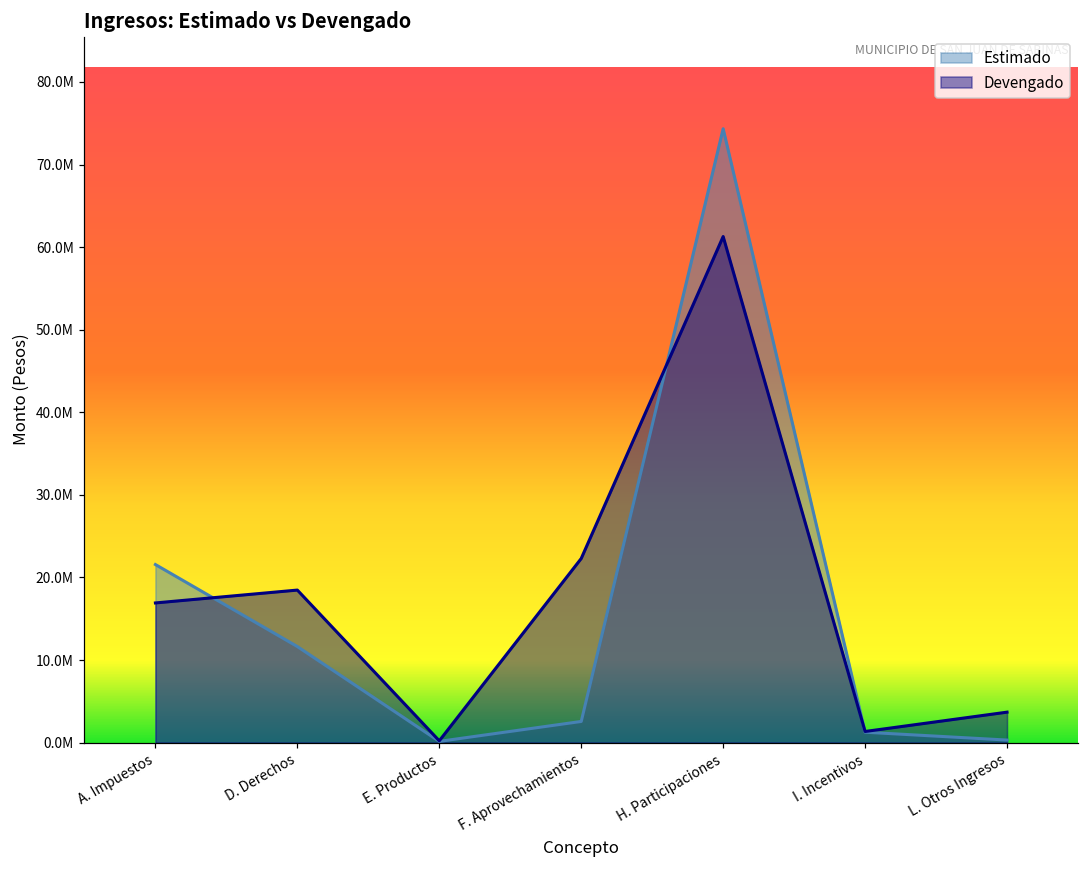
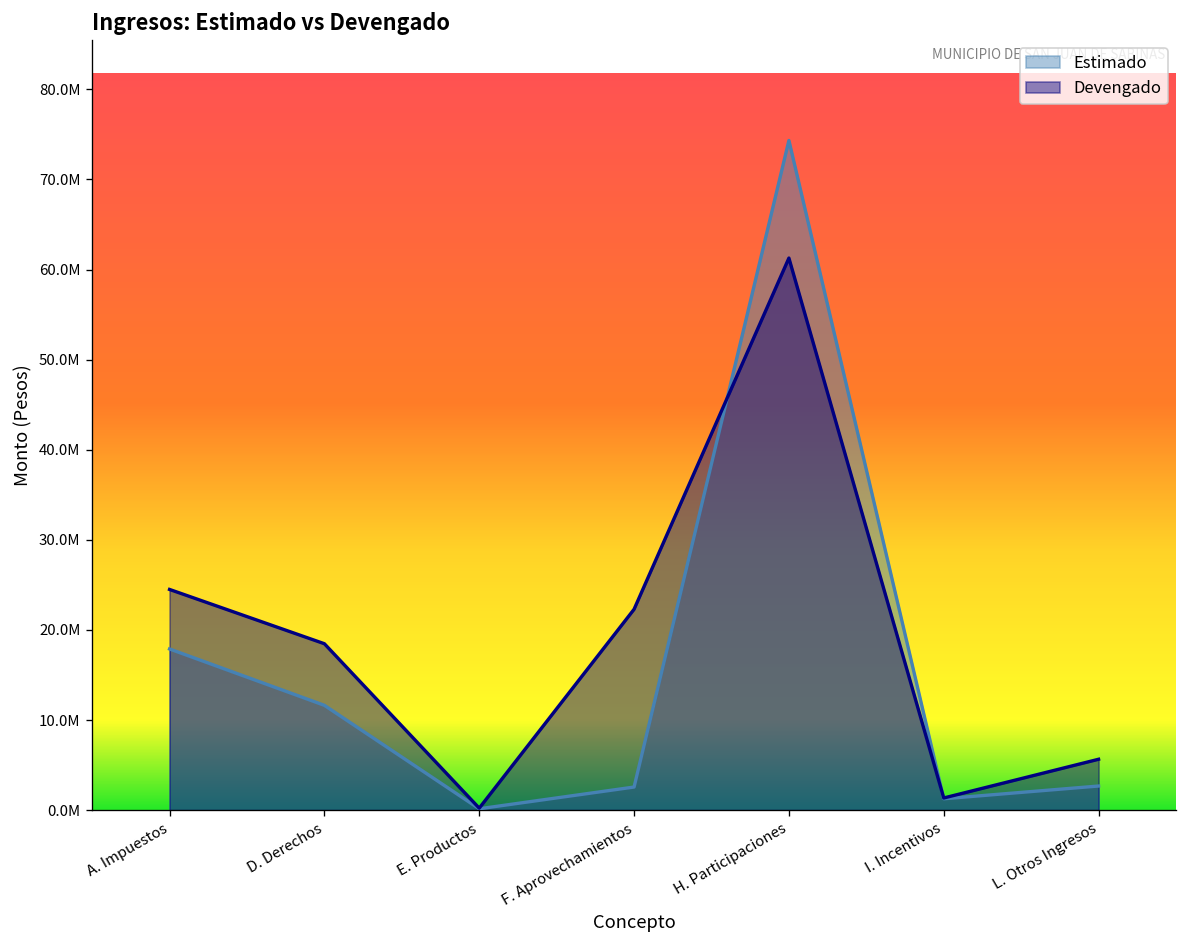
Estimado, A. Impuestos: 22000000 -> 18000000
Devengado, A. Impuestos: 17000000 -> 24000000
Estimado, L. Otros Ingresos: 0 -> 3000000
Devengado, L. Otros Ingresos: 4000000 -> 6000000
